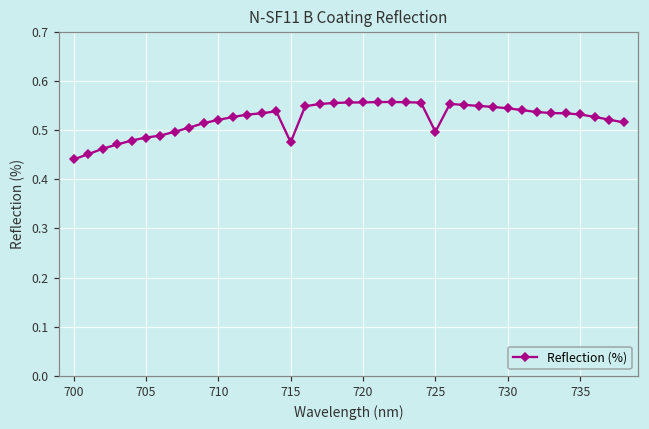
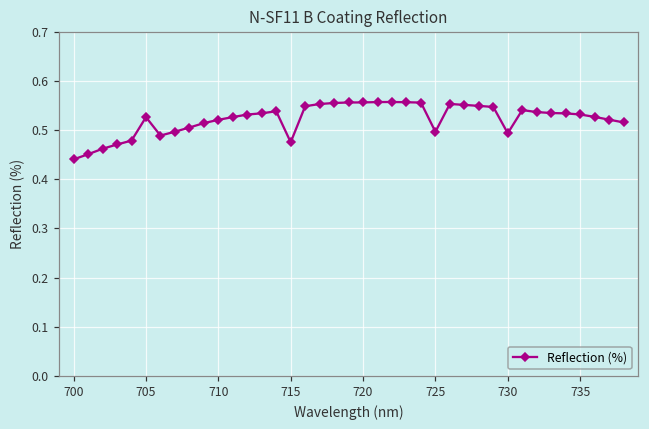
705: 0.49 -> 0.53
730: 0.54 -> 0.49
